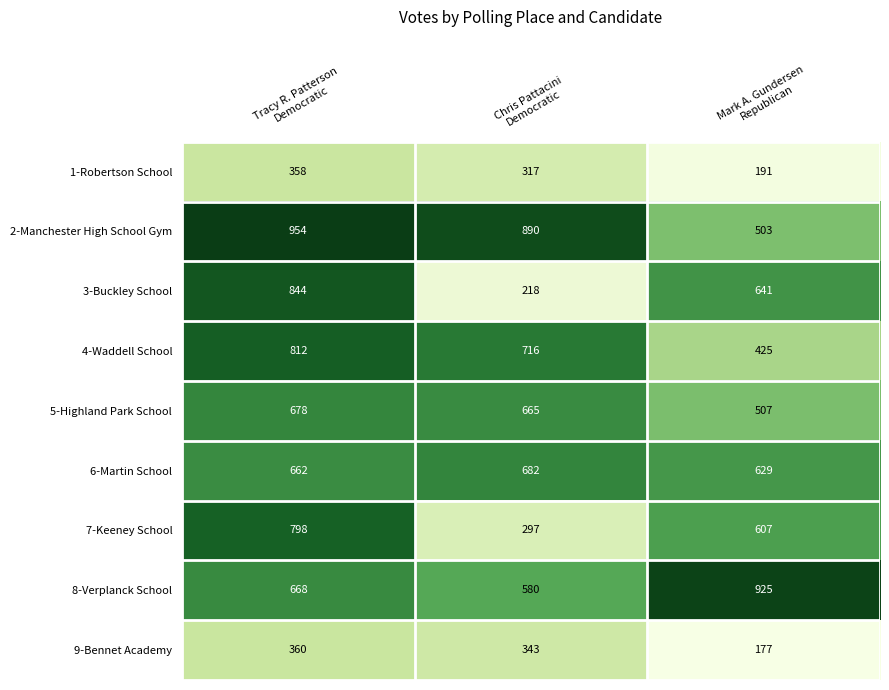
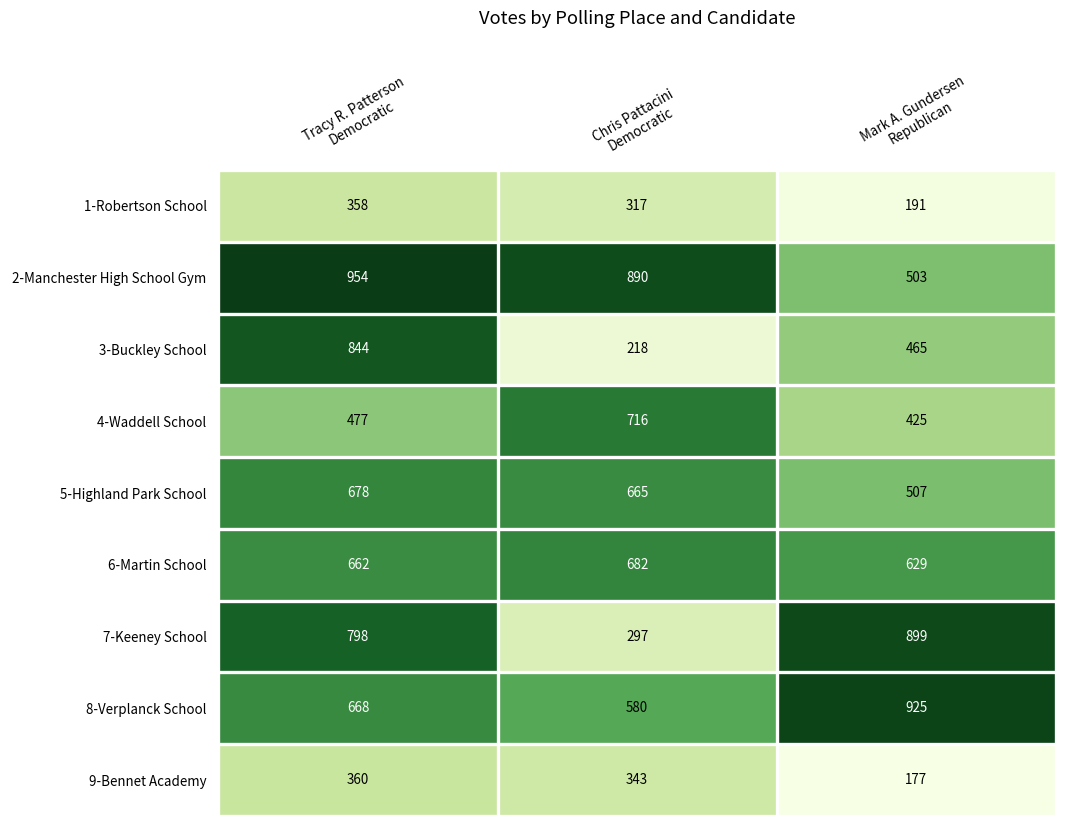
3-Buckley School, Mark A. Gundersen Republican: 641 -> 465
4-Waddell School, Tracy R. Patterson Democratic: 812 -> 477
7-Keeney School, Mark A. Gundersen Republican: 607 -> 899
